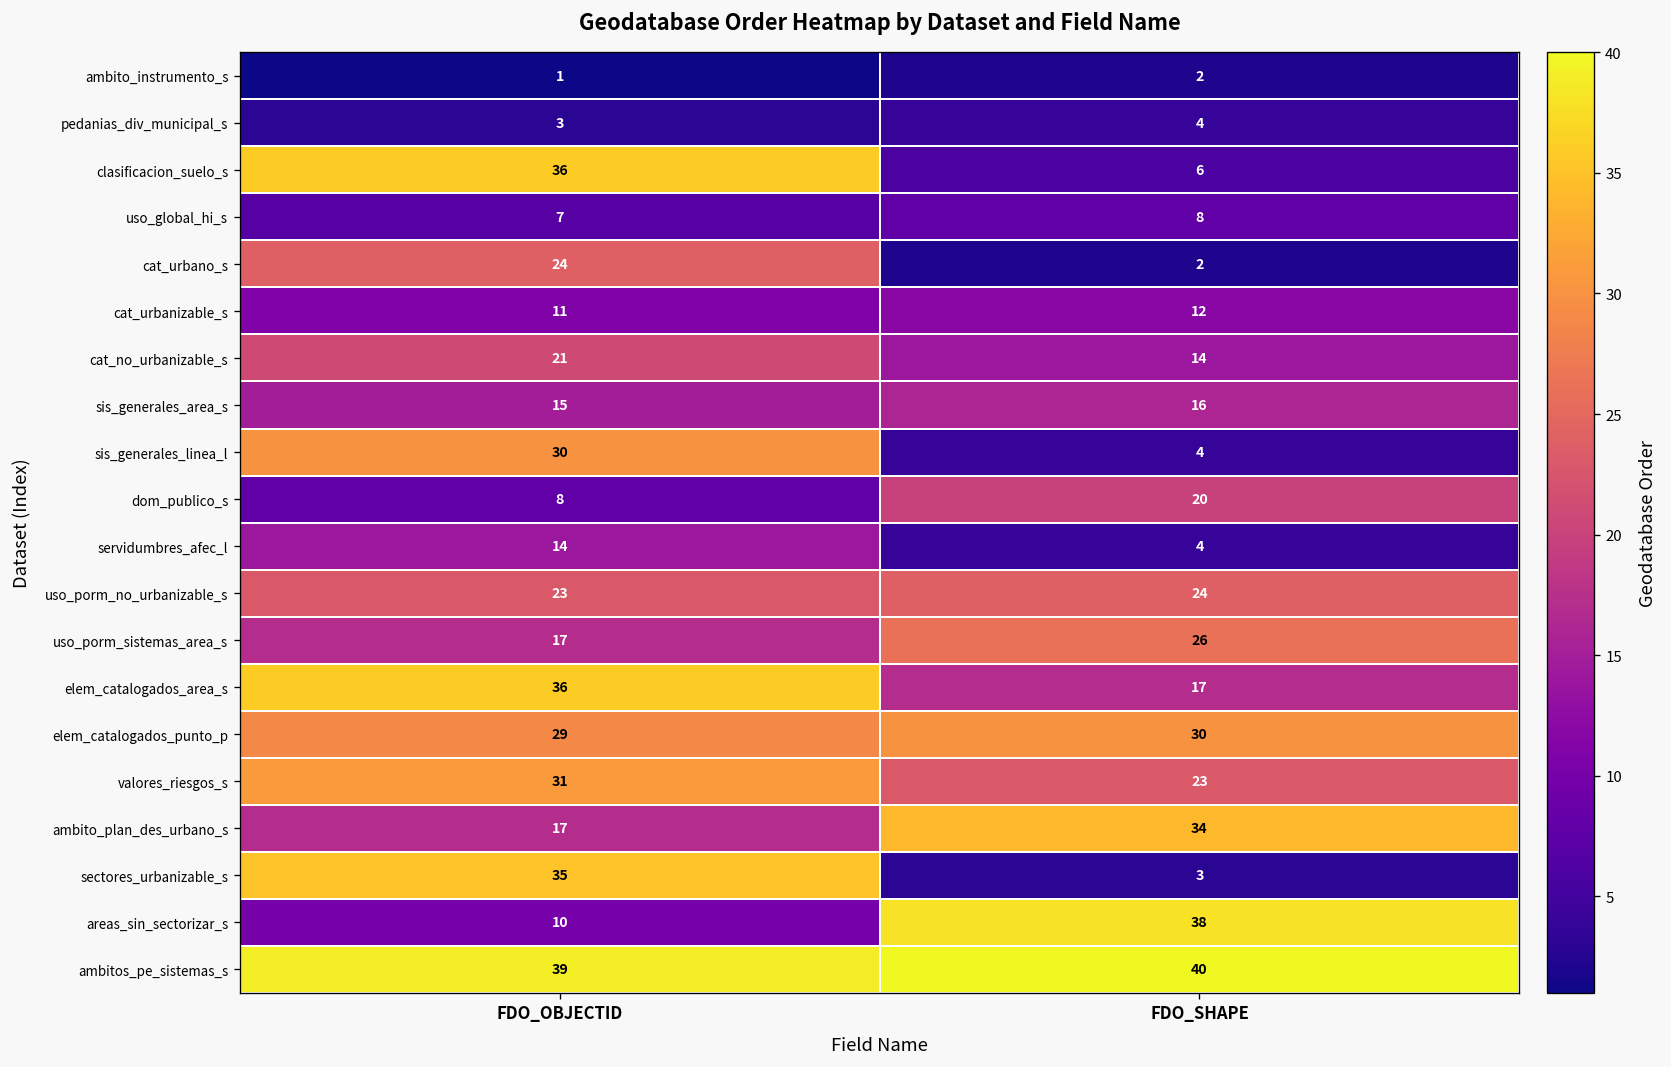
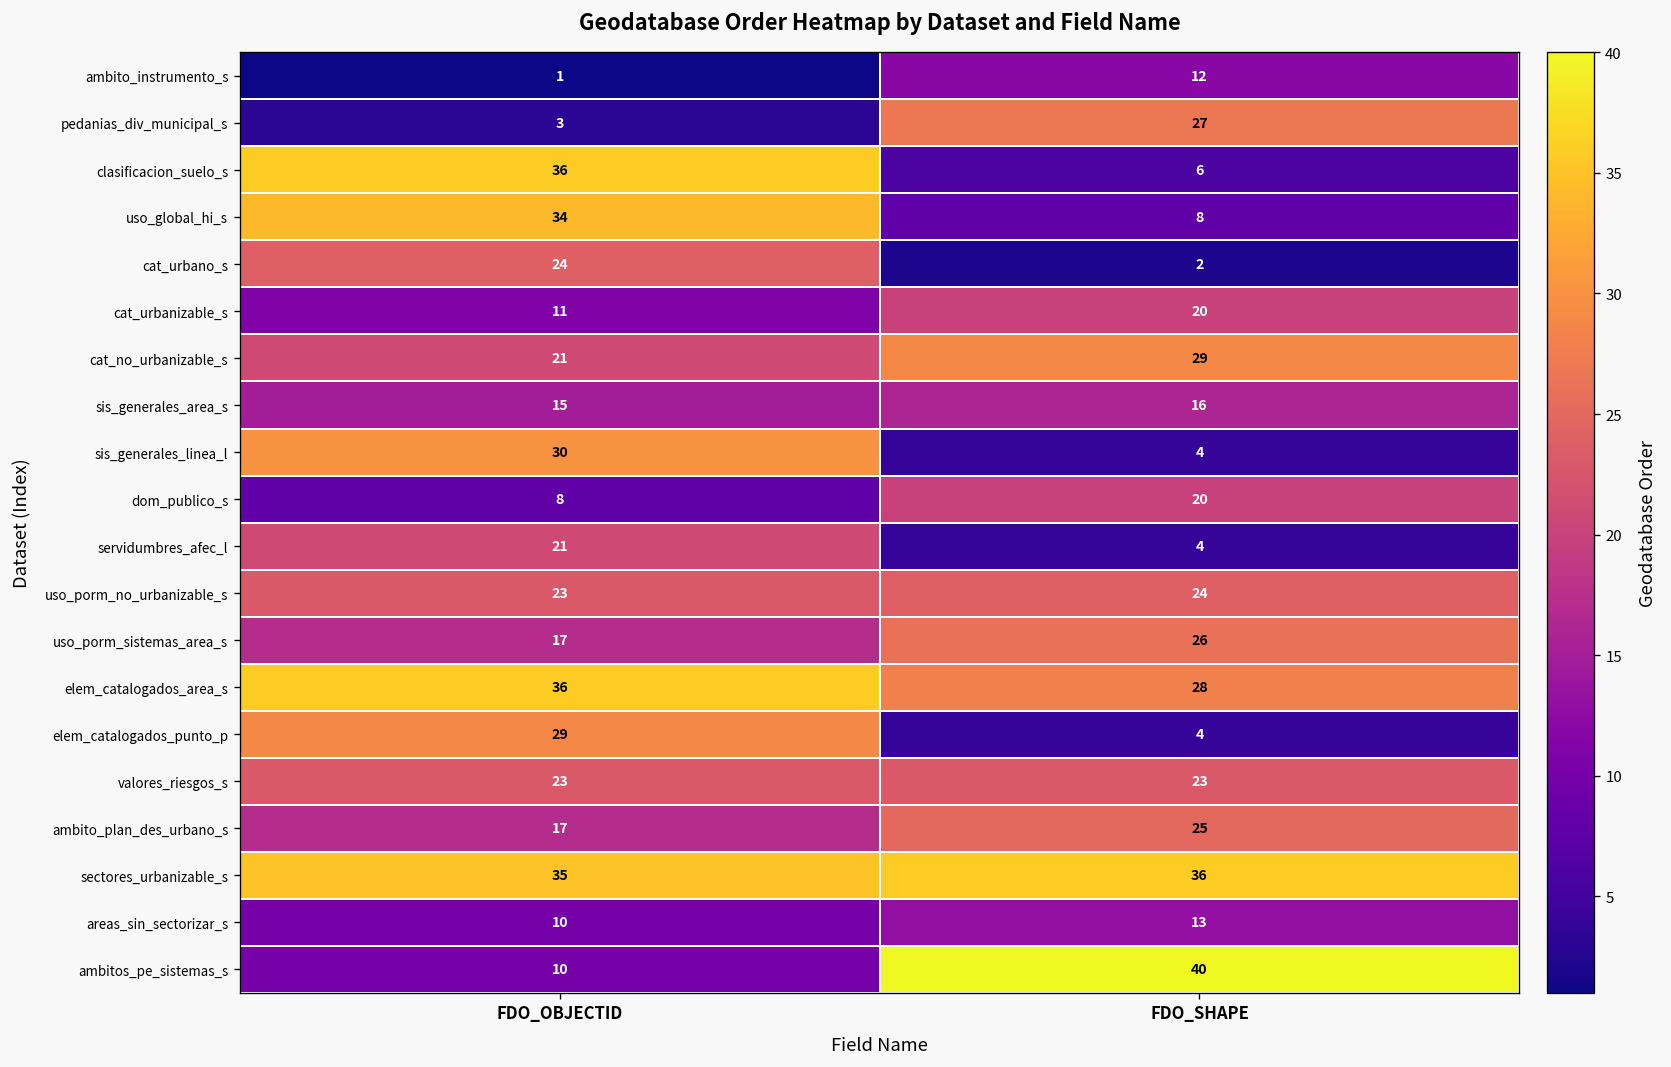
ambito_instrumento_s, FDO_SHAPE: 2 -> 12
pedanias_div_municipal_s, FDO_SHAPE: 4 -> 27
uso_global_hi_s, FDO_OBJECTID: 7 -> 34
cat_urbanizable_s, FDO_SHAPE: 12 -> 20
cat_no_urbanizable_s, FDO_SHAPE: 14 -> 29
servidumbres_afec_l, FDO_OBJECTID: 14 -> 21
elem_catalogados_area_s, FDO_SHAPE: 17 -> 28
elem_catalogados_punto_p, FDO_SHAPE: 30 -> 4
valores_riesgos_s, FDO_OBJECTID: 31 -> 23
ambito_plan_des_urbano_s, FDO_SHAPE: 34 -> 25
sectores_urbanizable_s, FDO_SHAPE: 3 -> 36
areas_sin_sectorizar_s, FDO_SHAPE: 38 -> 13
ambitos_pe_sistemas_s, FDO_OBJECTID: 39 -> 10
